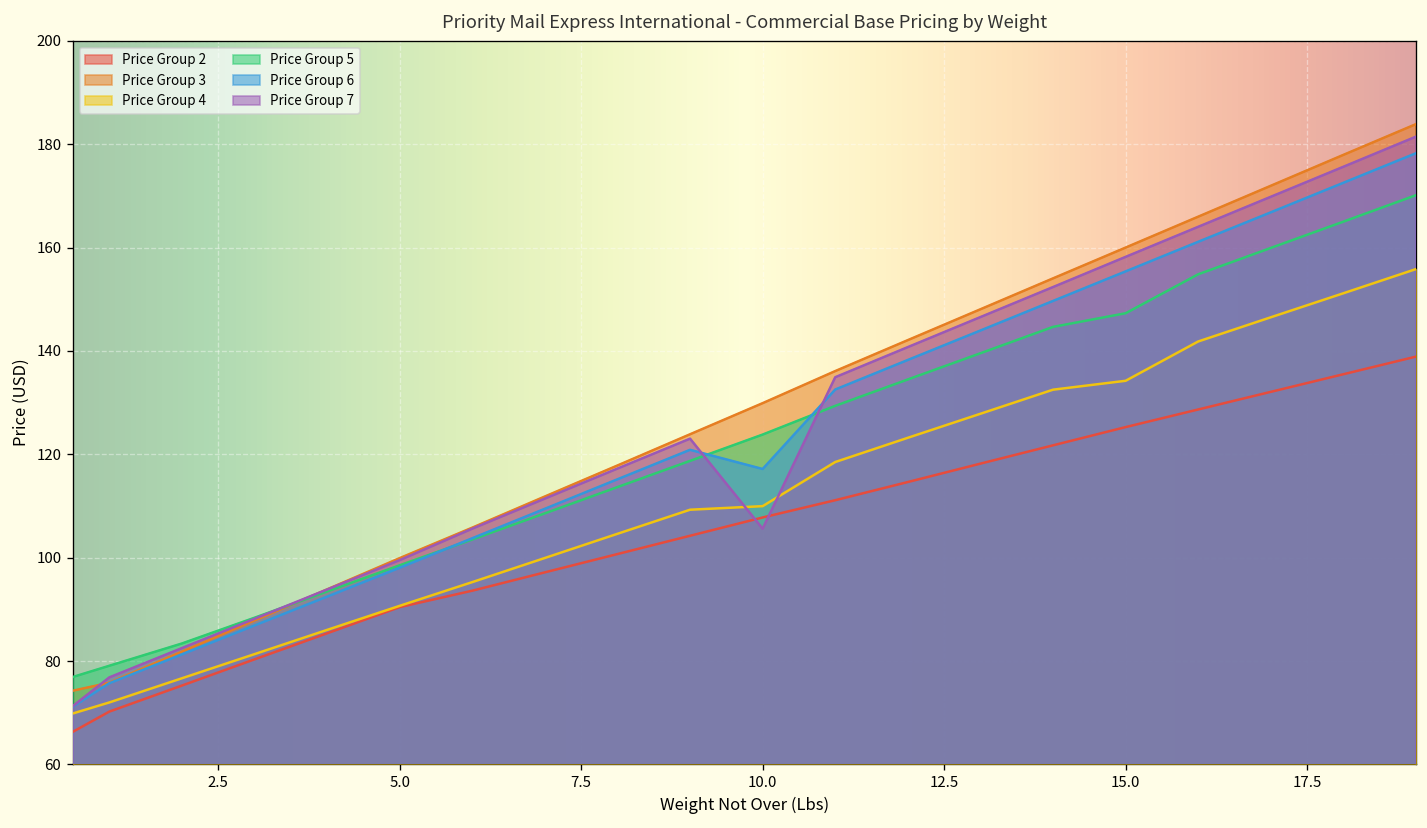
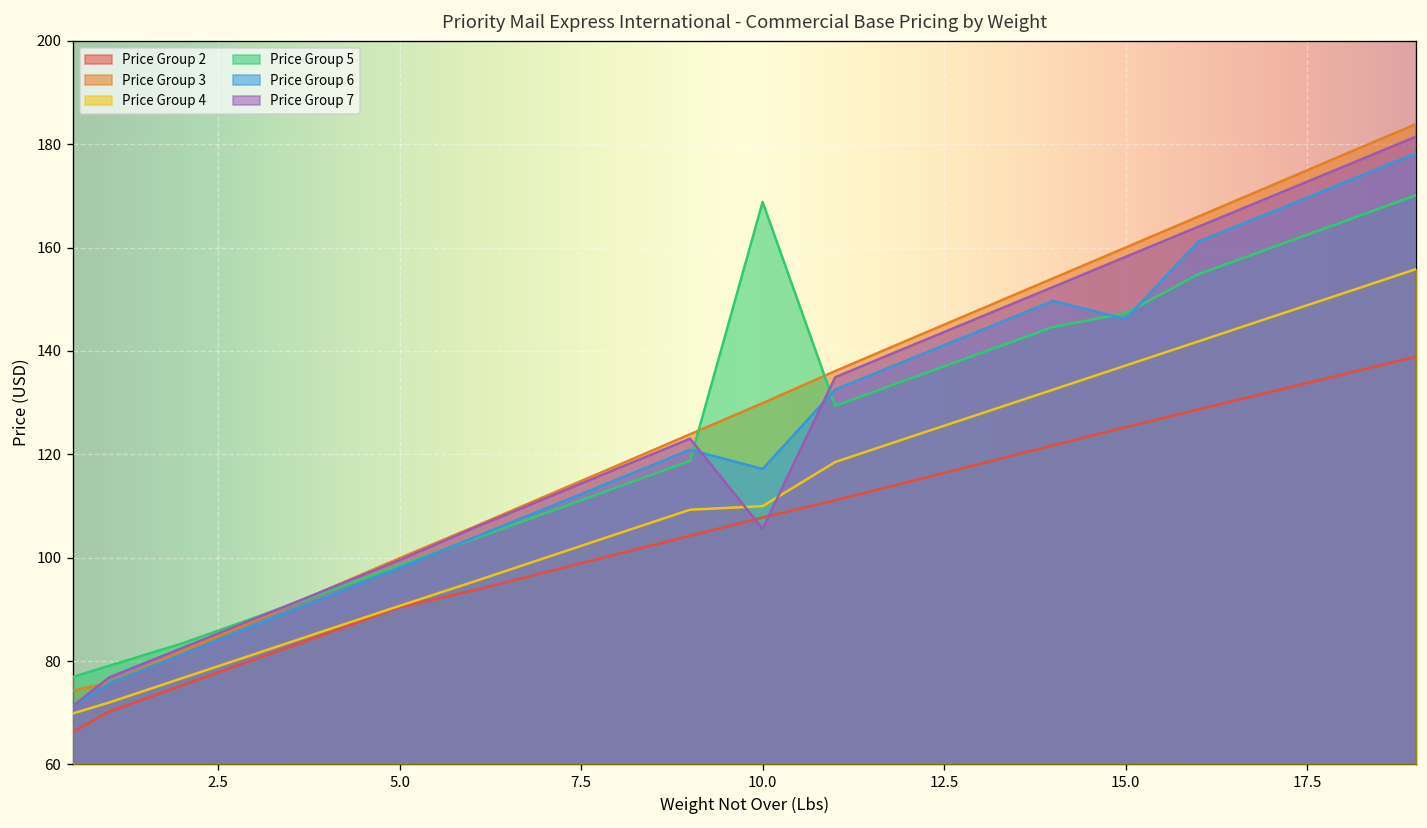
Price Group 5, 10.0: 124 -> 169
Price Group 4, 15.0: 134 -> 137
Price Group 6, 15.0: 155 -> 146
